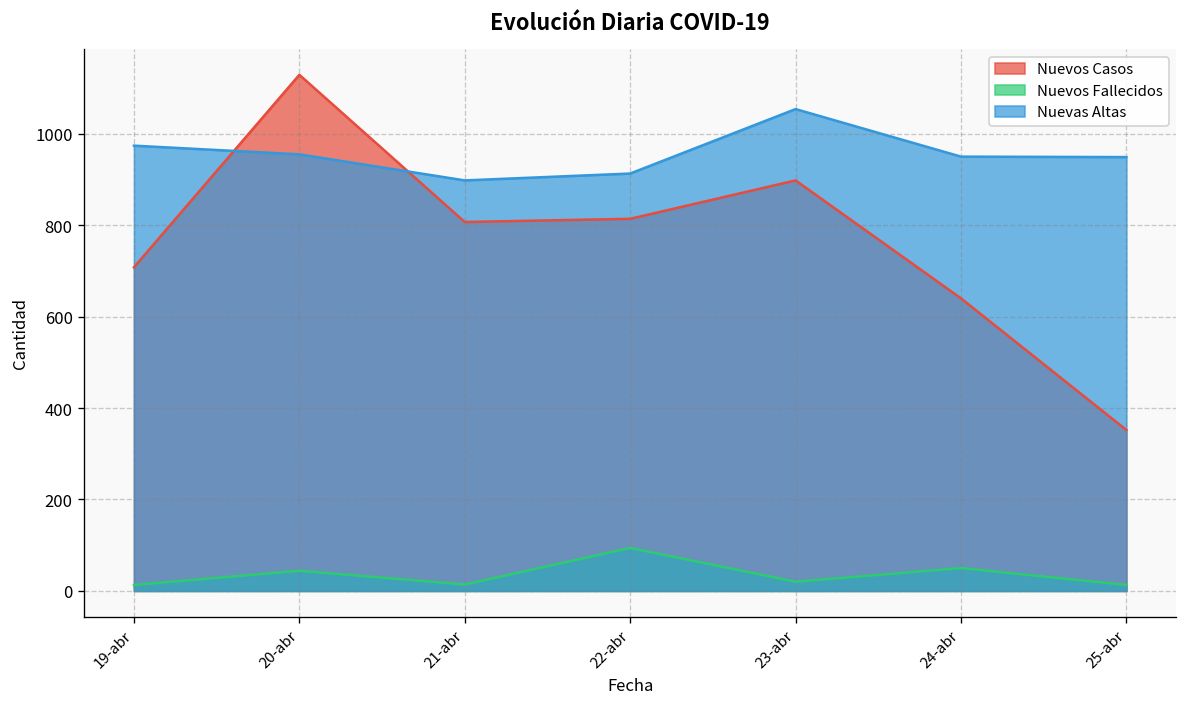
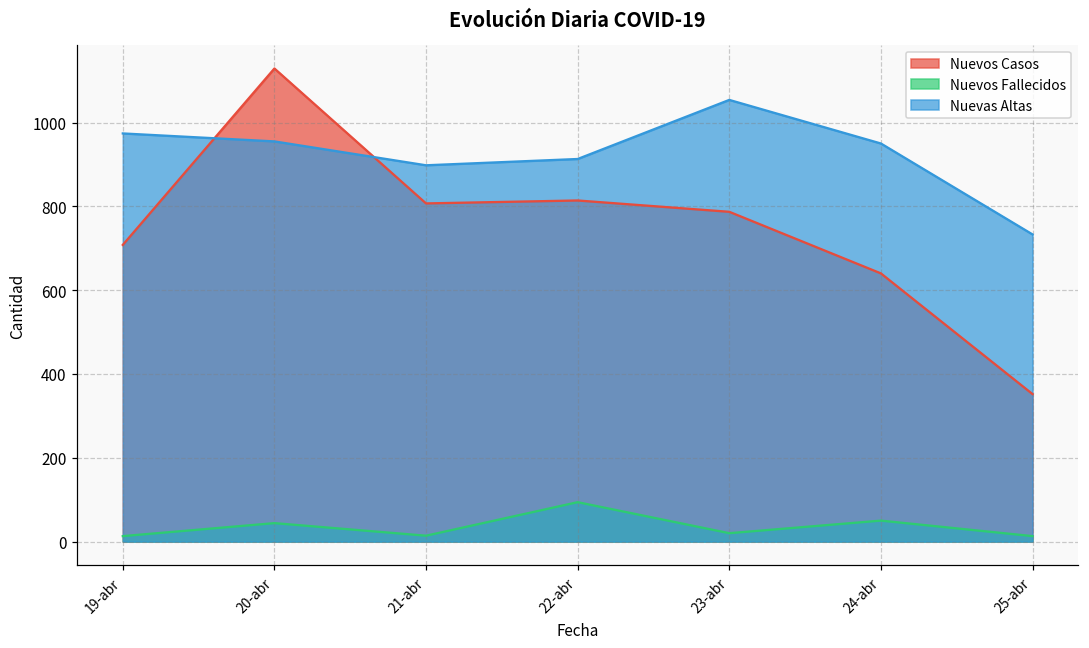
Nuevos Casos, 23-abr: 900 -> 790
Nuevas Altas, 25-abr: 950 -> 730
